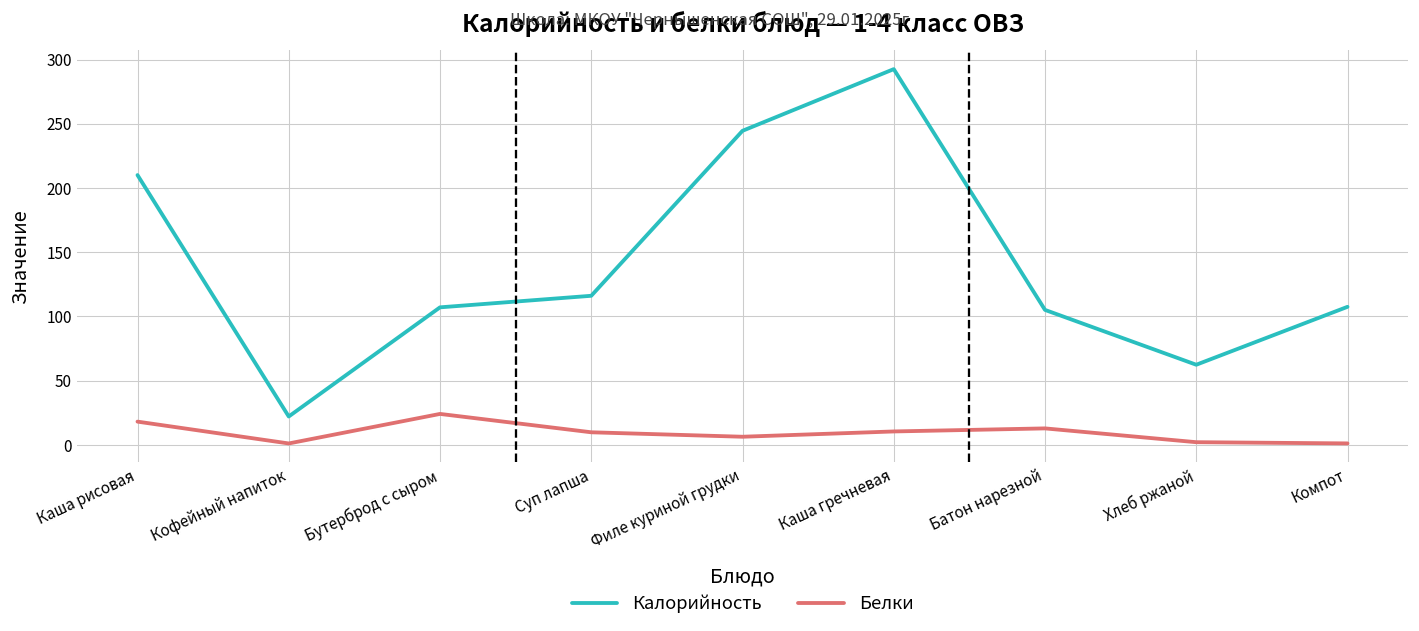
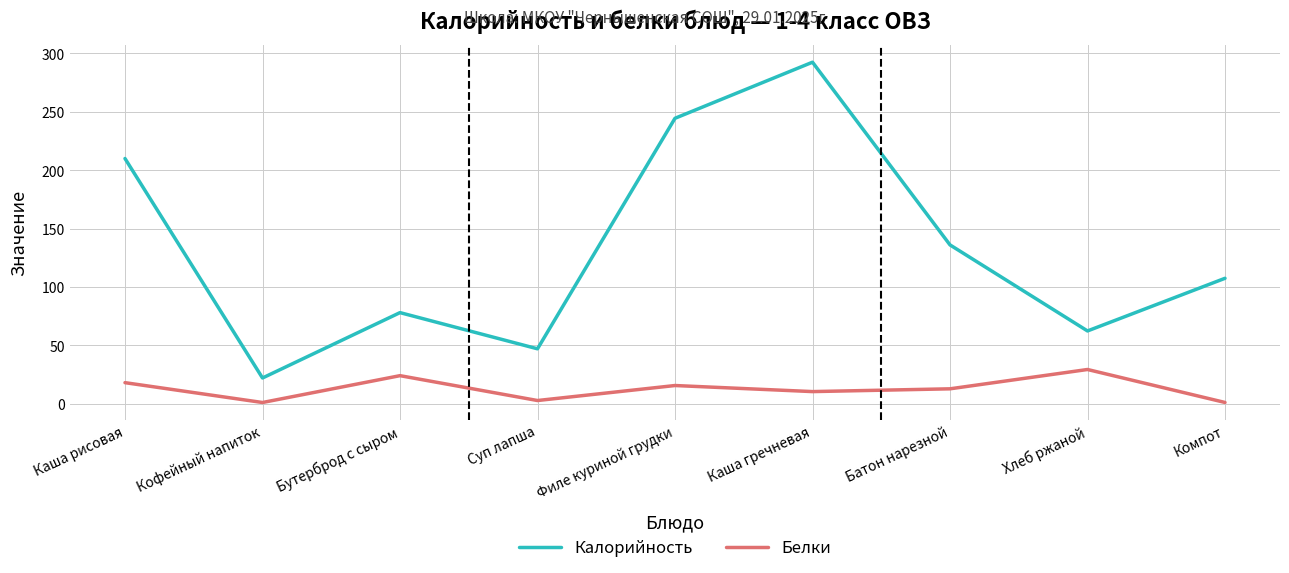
Калорийность, Бутерброд с сыром: 107 -> 78
Калорийность, Суп лапша: 116 -> 47
Белки, Суп лапша: 10 -> 3
Белки, Филе куриной грудки: 6 -> 16
Калорийность, Батон нарезной: 105 -> 136
Белки, Хлеб ржаной: 2 -> 29
